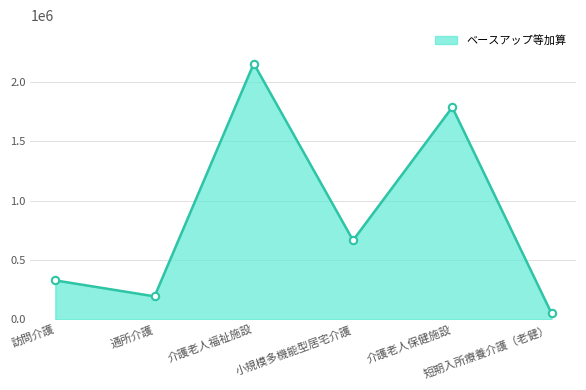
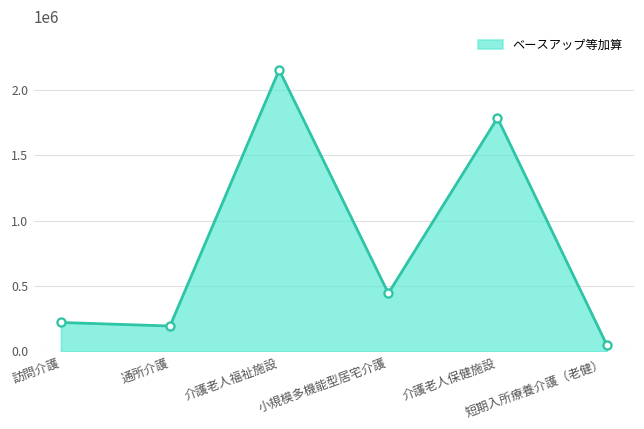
訪問介護: 330000 -> 220000
小規模多機能型居宅介護: 670000 -> 440000
